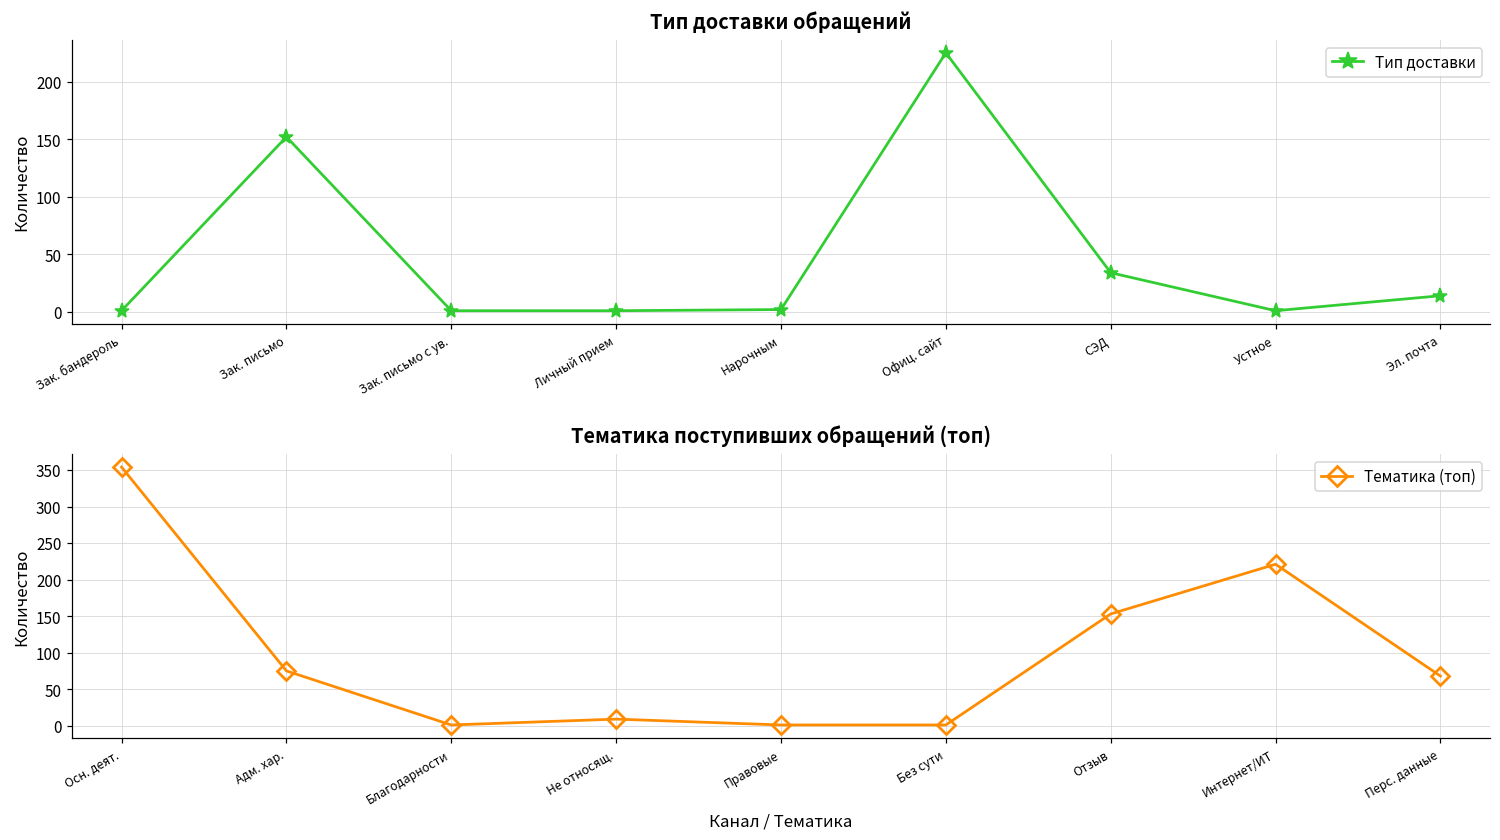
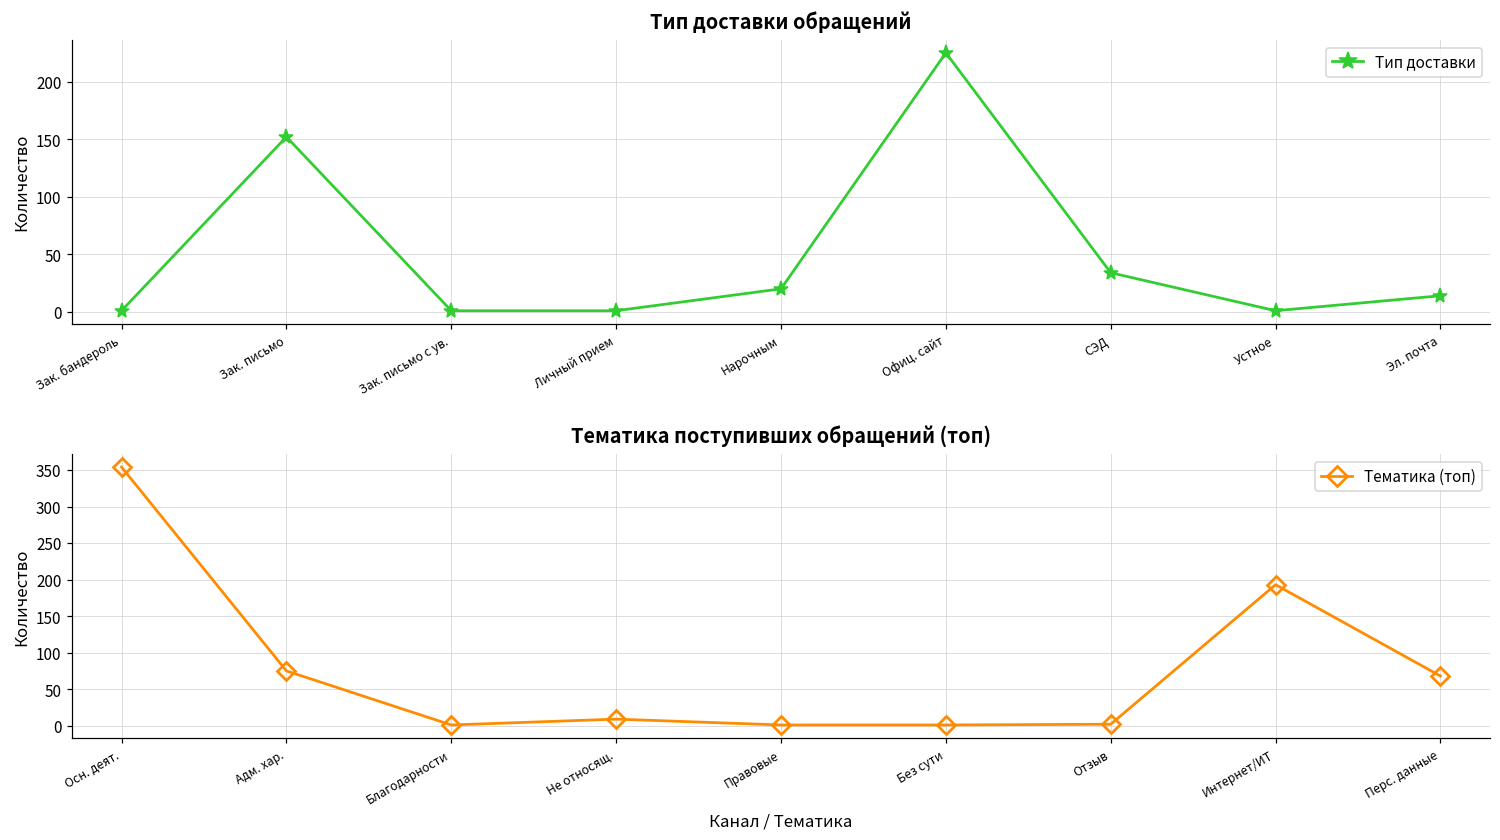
Тип доставки обращений, Нарочным: 2 -> 20
Тематика поступивших обращений (топ), Отзыв: 150 -> 0
Тематика поступивших обращений (топ), Интернет/ИТ: 220 -> 190
